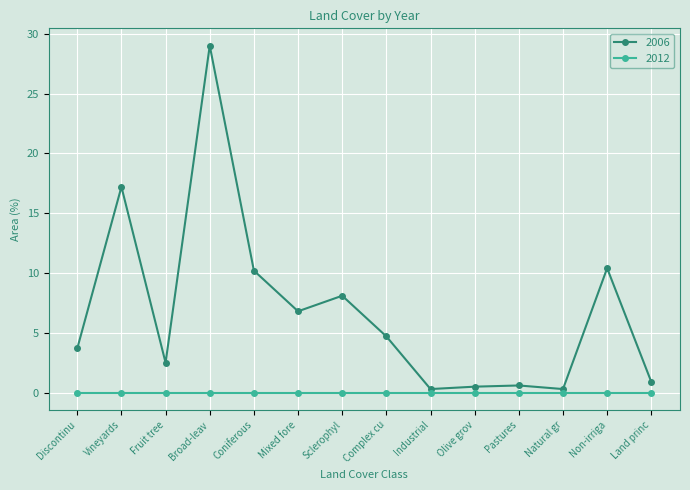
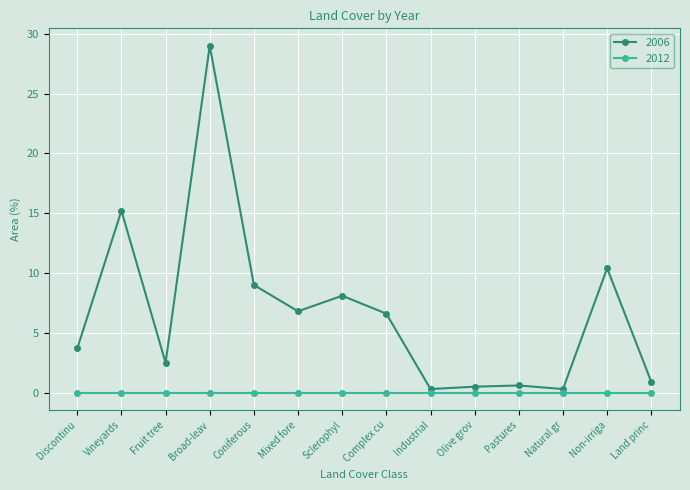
2006, Vineyards: 17.2 -> 15.2
2006, Coniferous: 10.2 -> 9.0
2006, Complex cu: 4.7 -> 6.6
